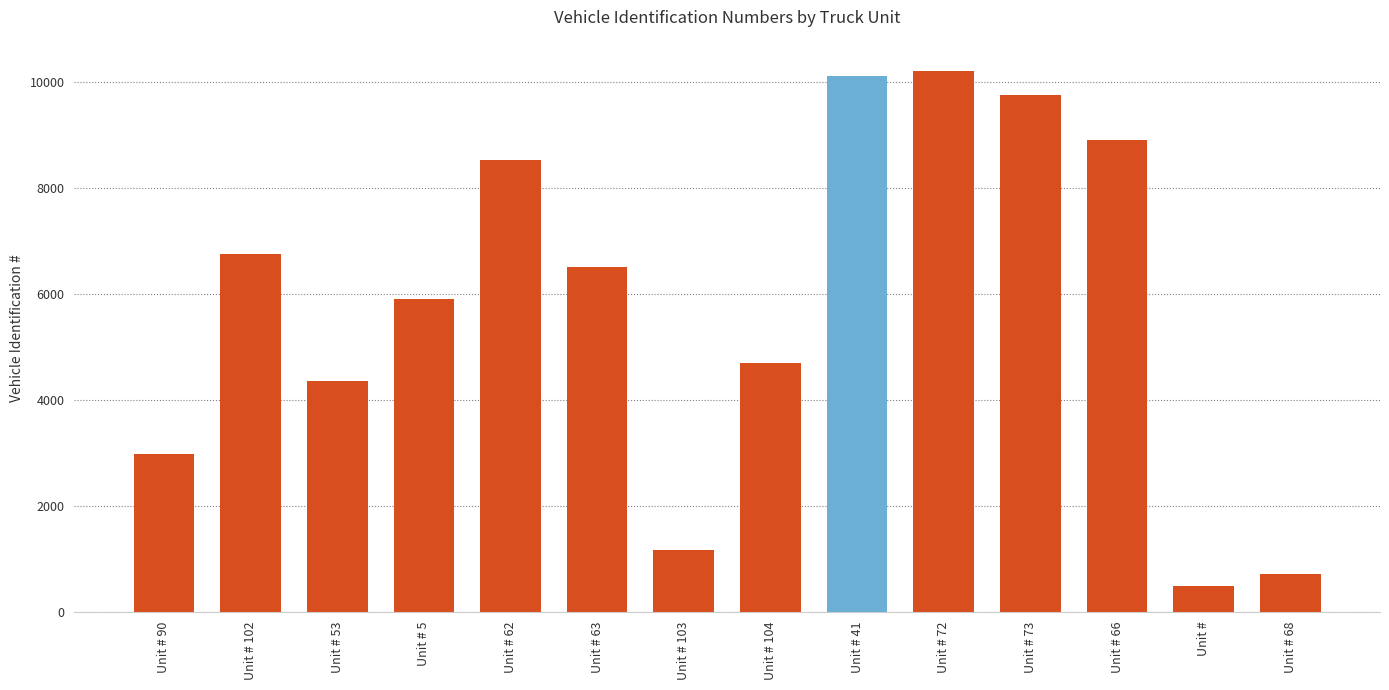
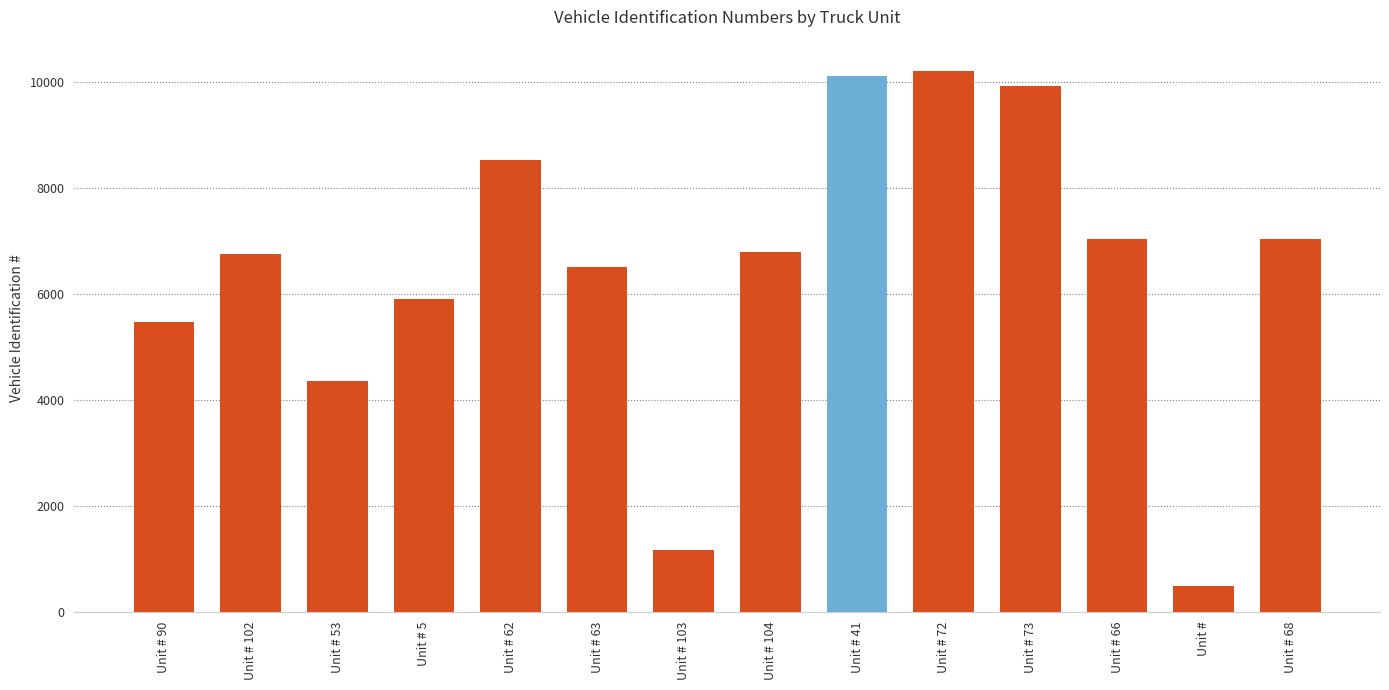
Unit # 90: 3000 -> 5500
Unit # 104: 4700 -> 6800
Unit # 73: 9700 -> 9900
Unit # 66: 8900 -> 7000
Unit # 68: 700 -> 7000
